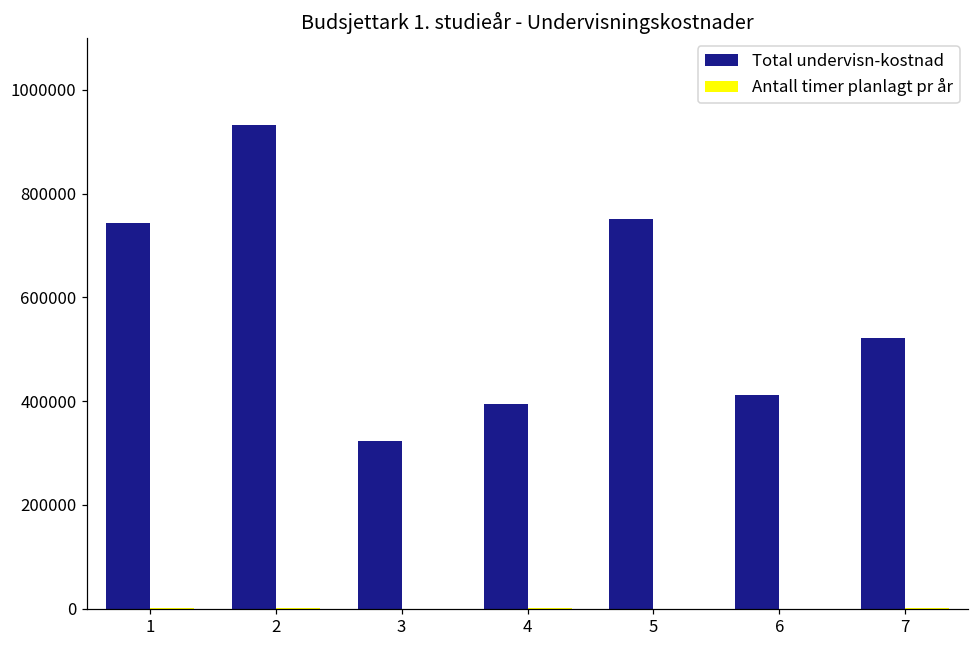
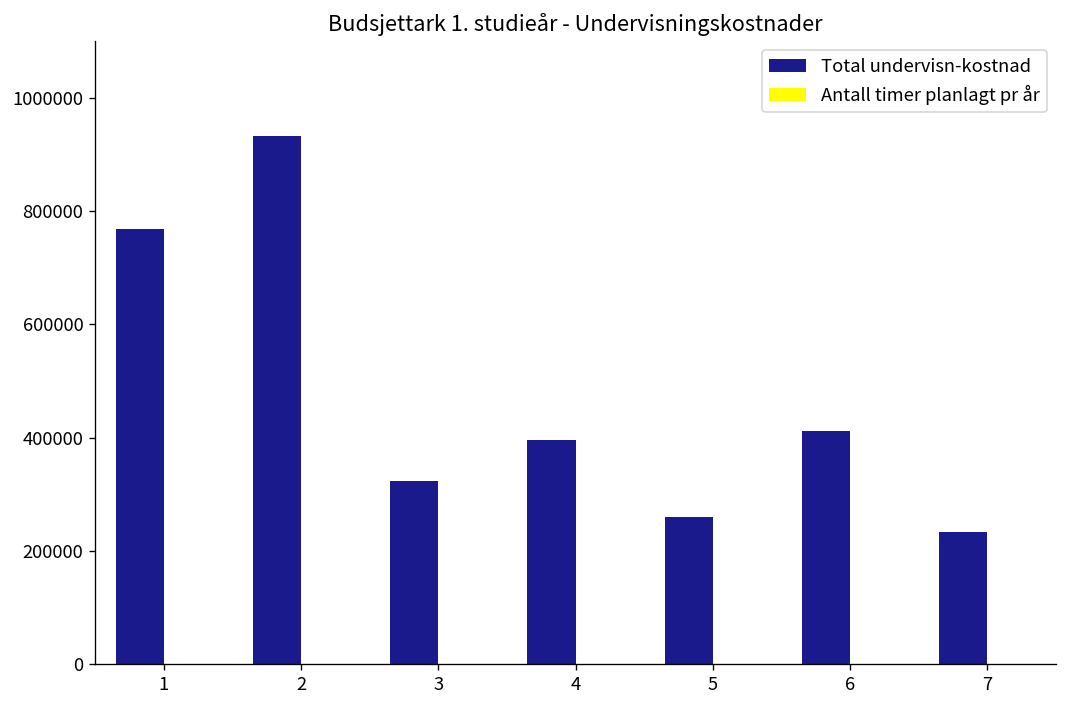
Total undervisn-kostnad, 1: 740000 -> 770000
Total undervisn-kostnad, 5: 750000 -> 260000
Total undervisn-kostnad, 7: 520000 -> 230000
